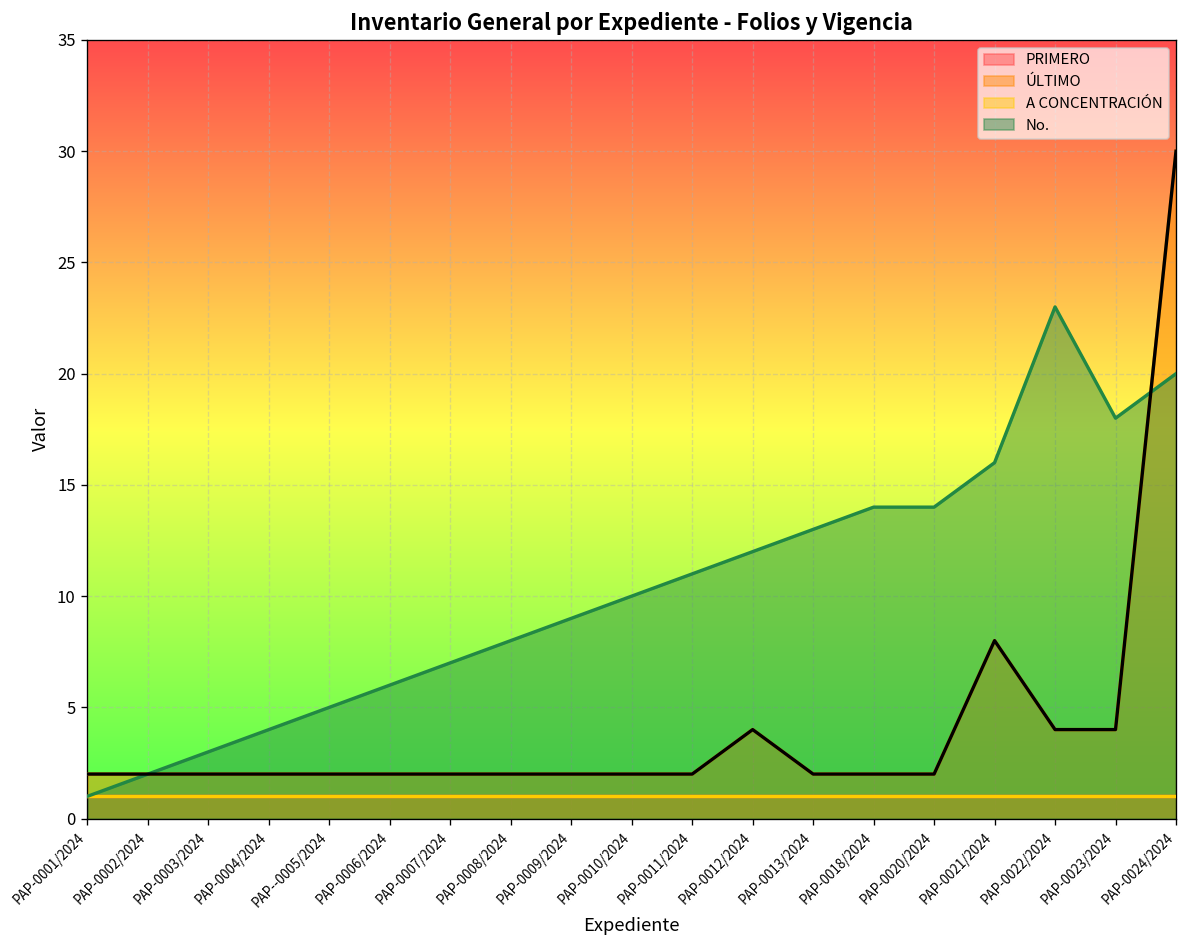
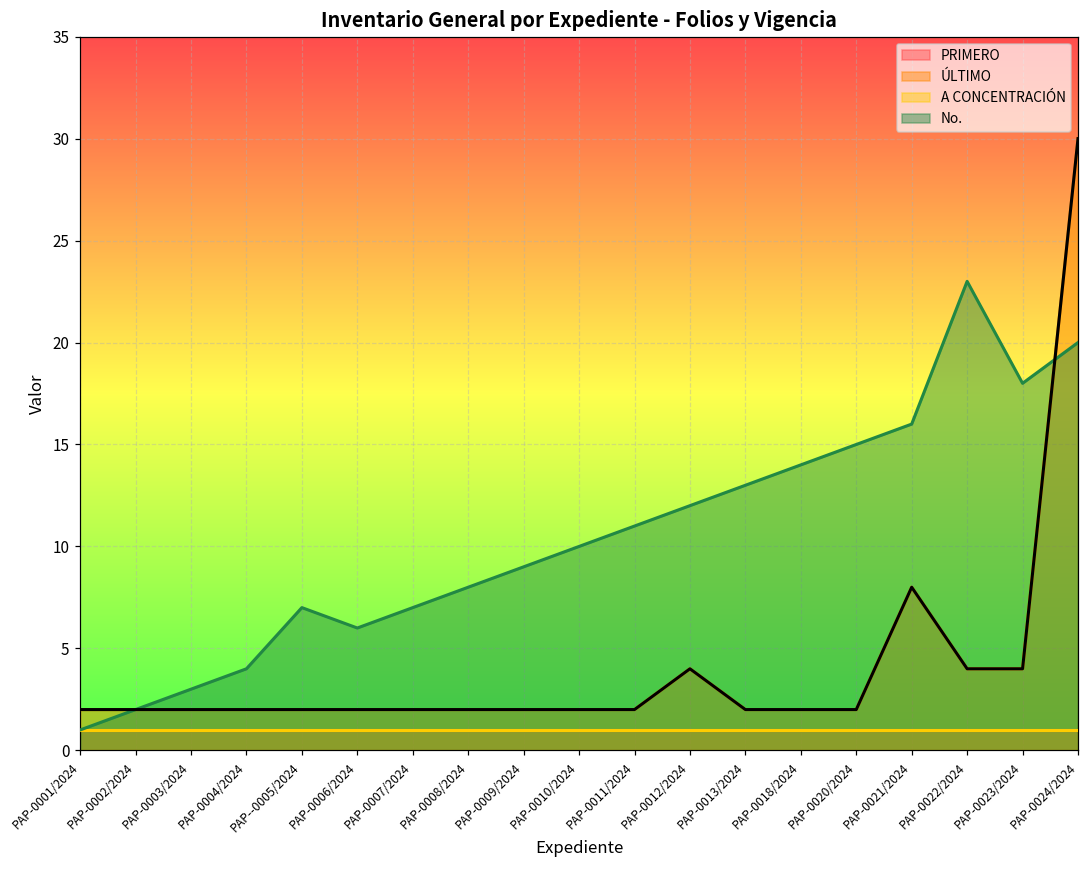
No., PAP--0005/2024: 5 -> 7
No., PAP-0020/2024: 14 -> 15
